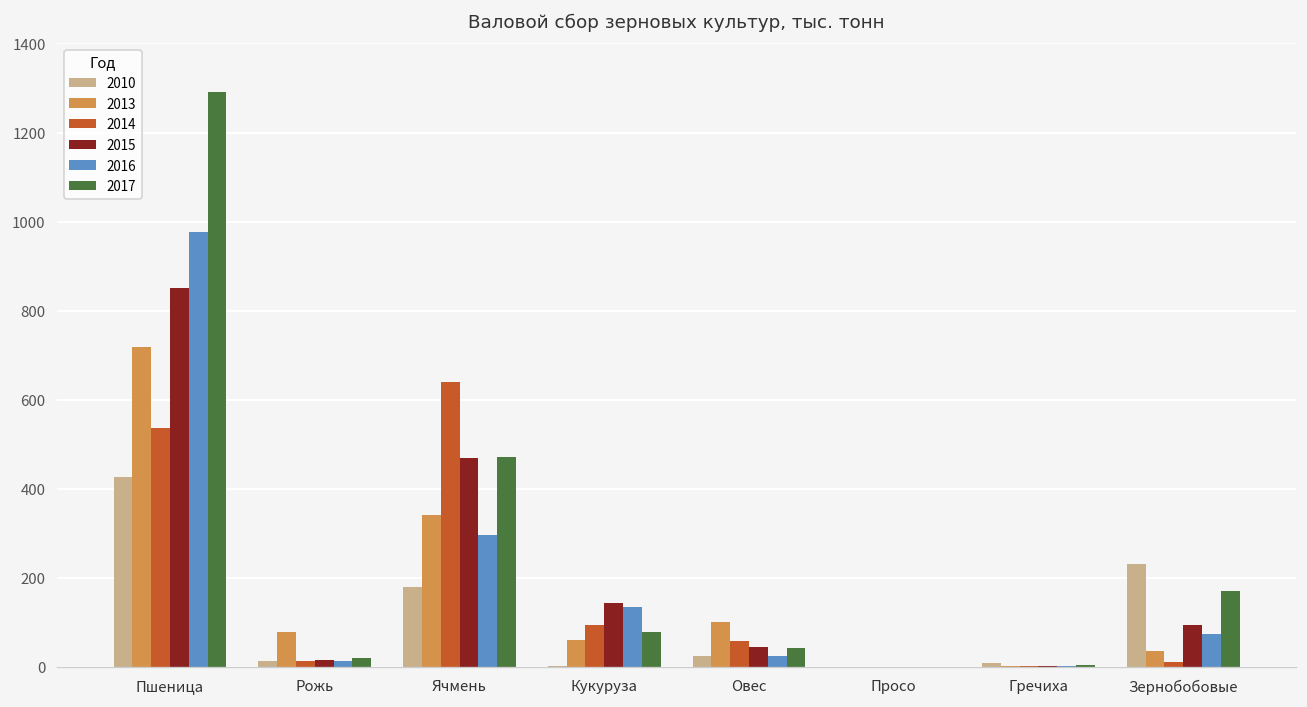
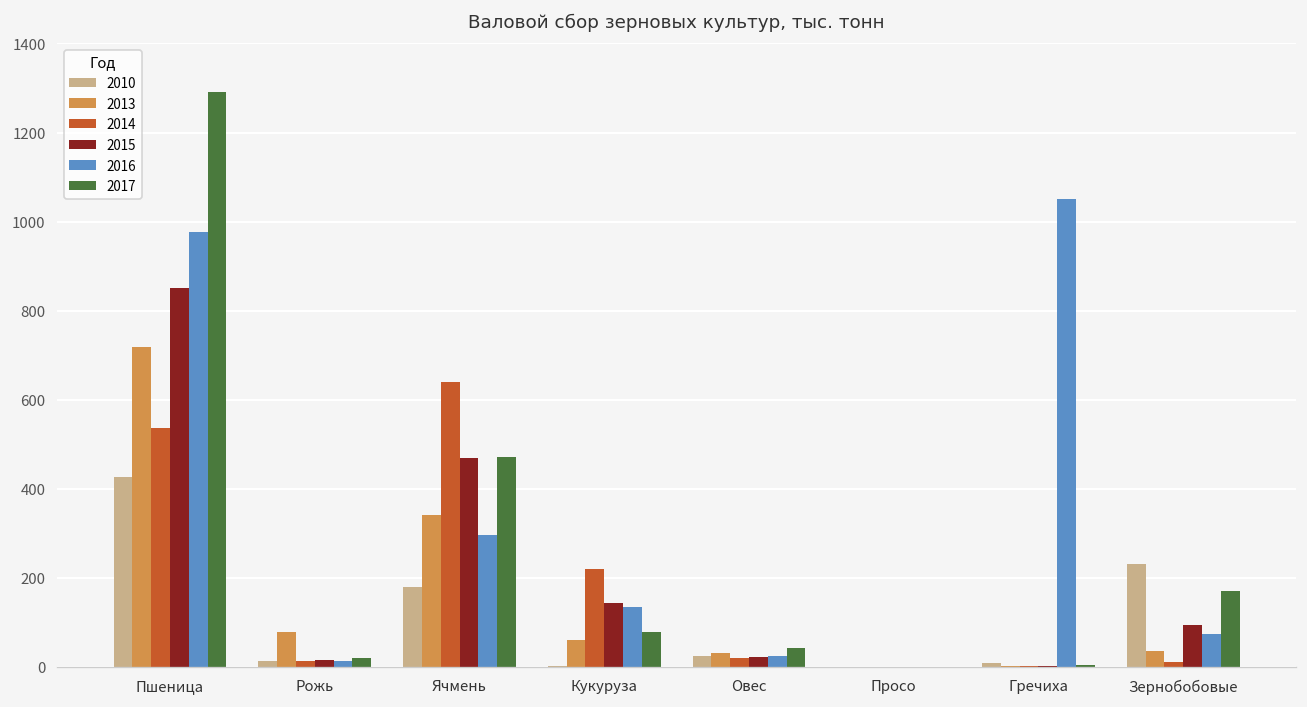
2014, Кукуруза: 90 -> 220
2013, Овес: 100 -> 30
2014, Овес: 60 -> 20
2015, Овес: 50 -> 20
2016, Гречиха: 0 -> 1050
